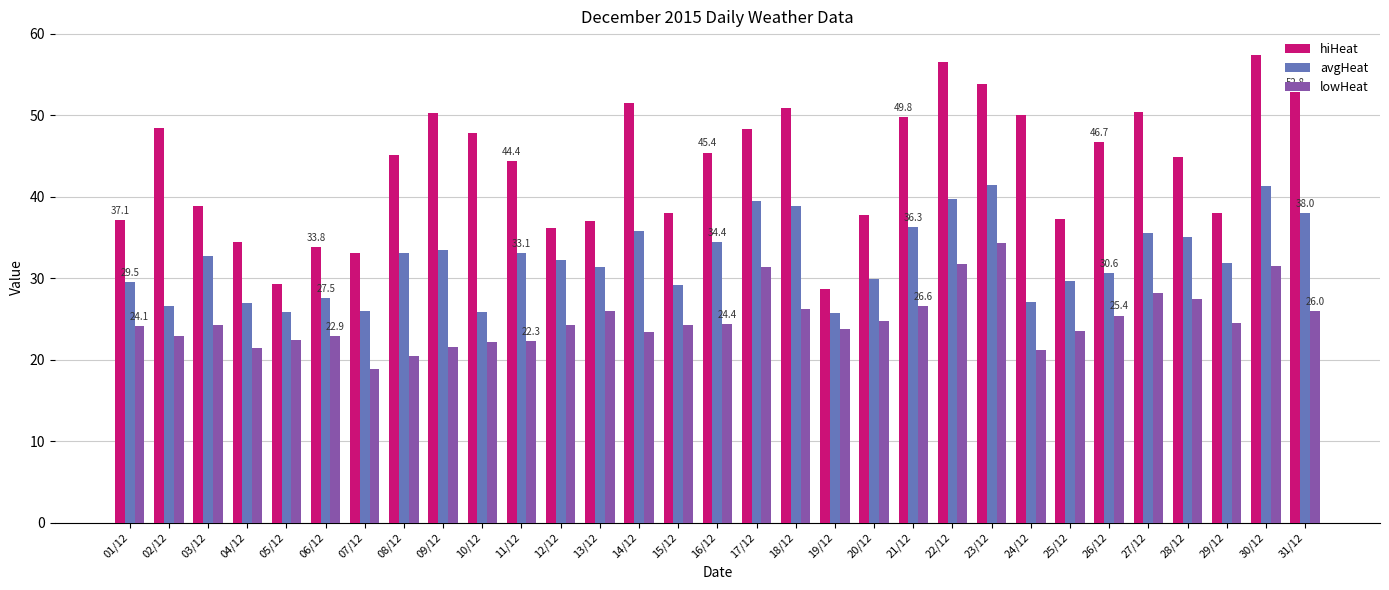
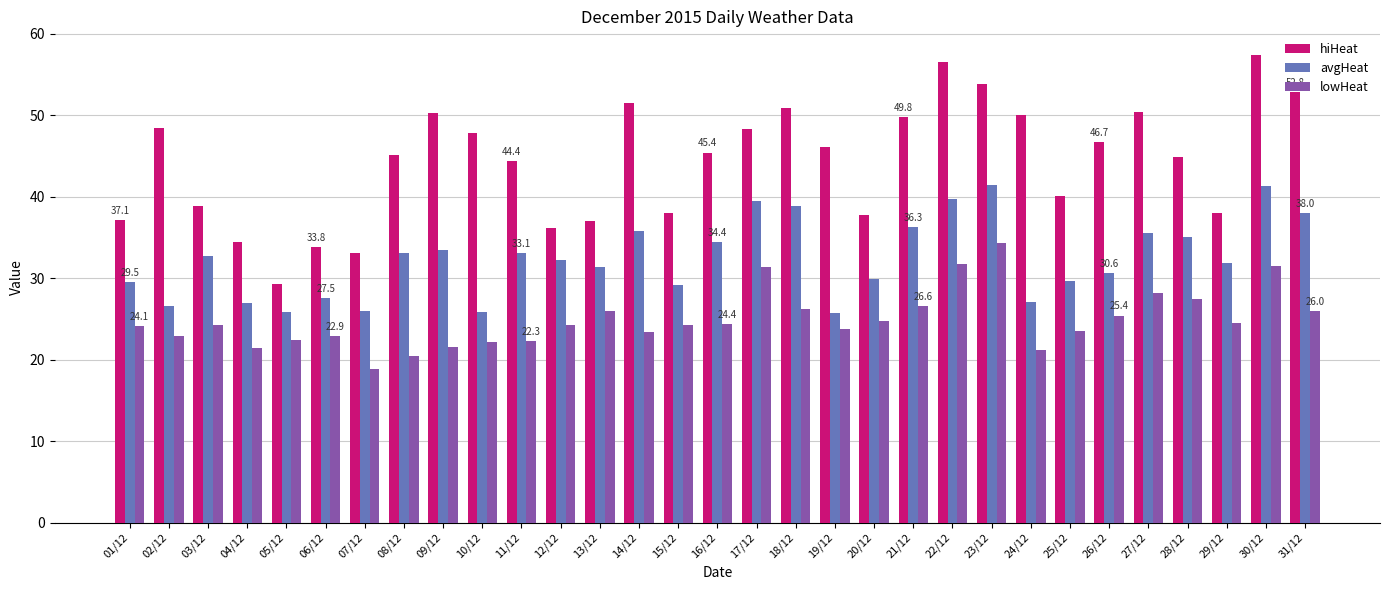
hiHeat, 19/12: 29 -> 46
hiHeat, 25/12: 37 -> 40
